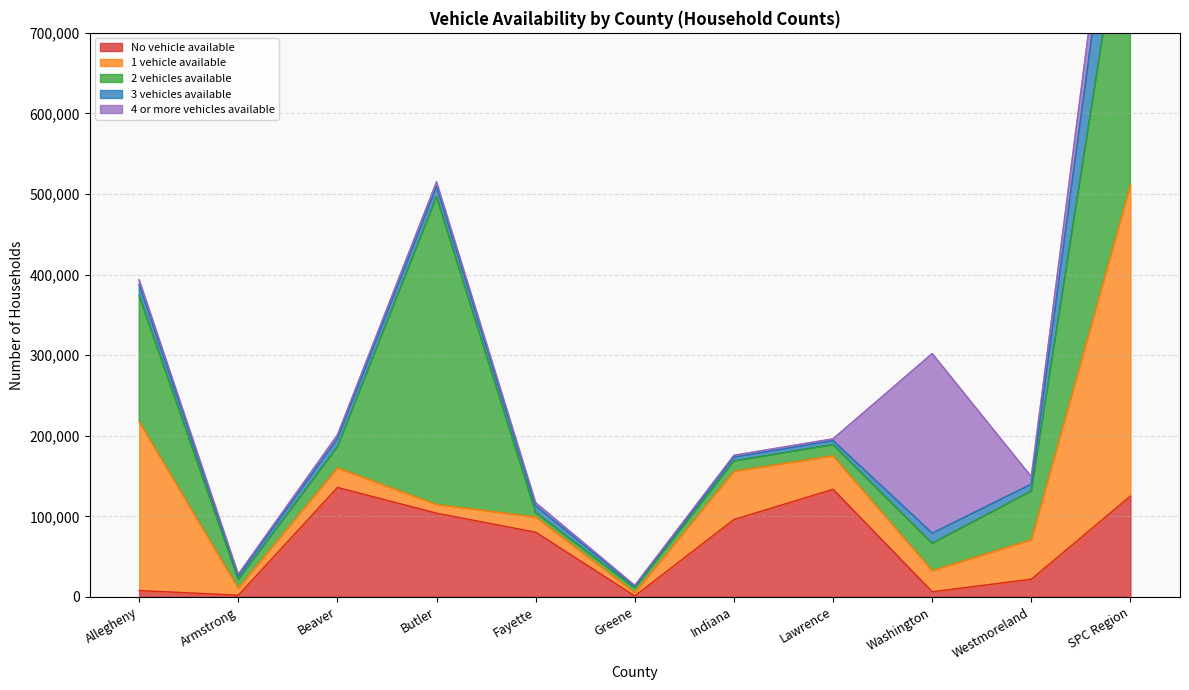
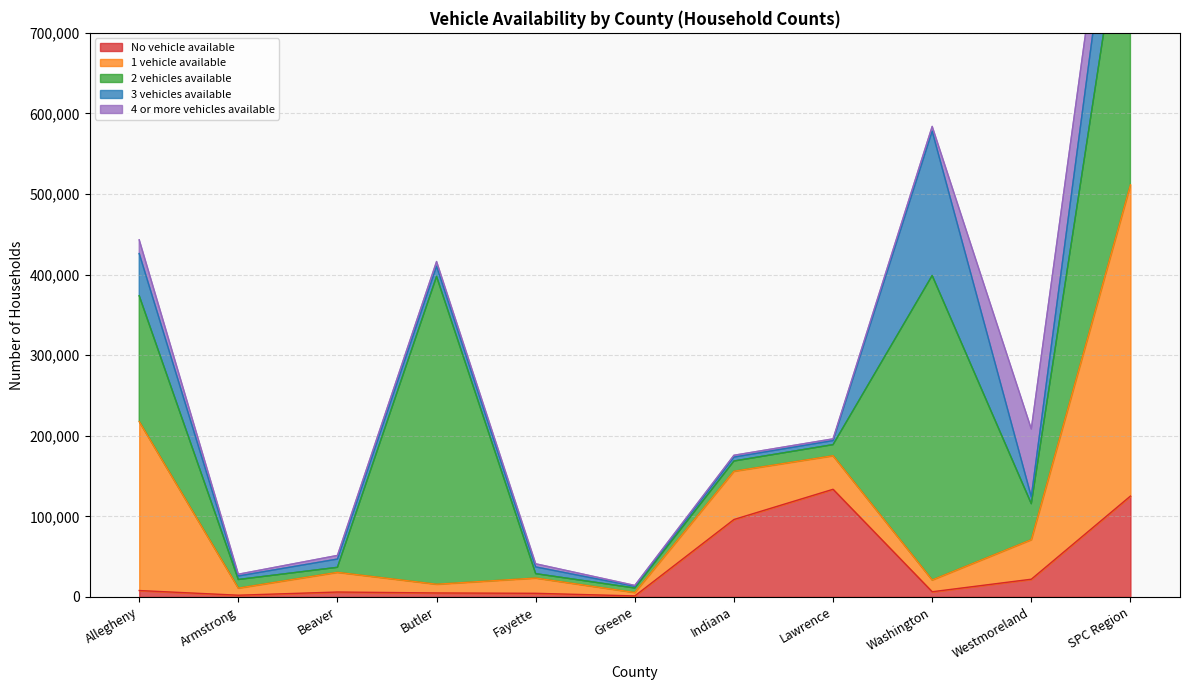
3 vehicles available, Allegheny: 10,000 -> 50,000
4 or more vehicles available, Allegheny: 10,000 -> 20,000
No vehicle available, Beaver: 140,000 -> 10,000
2 vehicles available, Beaver: 30,000 -> 10,000
No vehicle available, Butler: 100,000 -> 0
No vehicle available, Fayette: 80,000 -> 0
1 vehicle available, Washington: 30,000 -> 10,000
2 vehicles available, Washington: 30,000 -> 380,000
3 vehicles available, Washington: 10,000 -> 180,000
4 or more vehicles available, Washington: 220,000 -> 10,000
2 vehicles available, Westmoreland: 60,000 -> 40,000
4 or more vehicles available, Westmoreland: 10,000 -> 80,000
